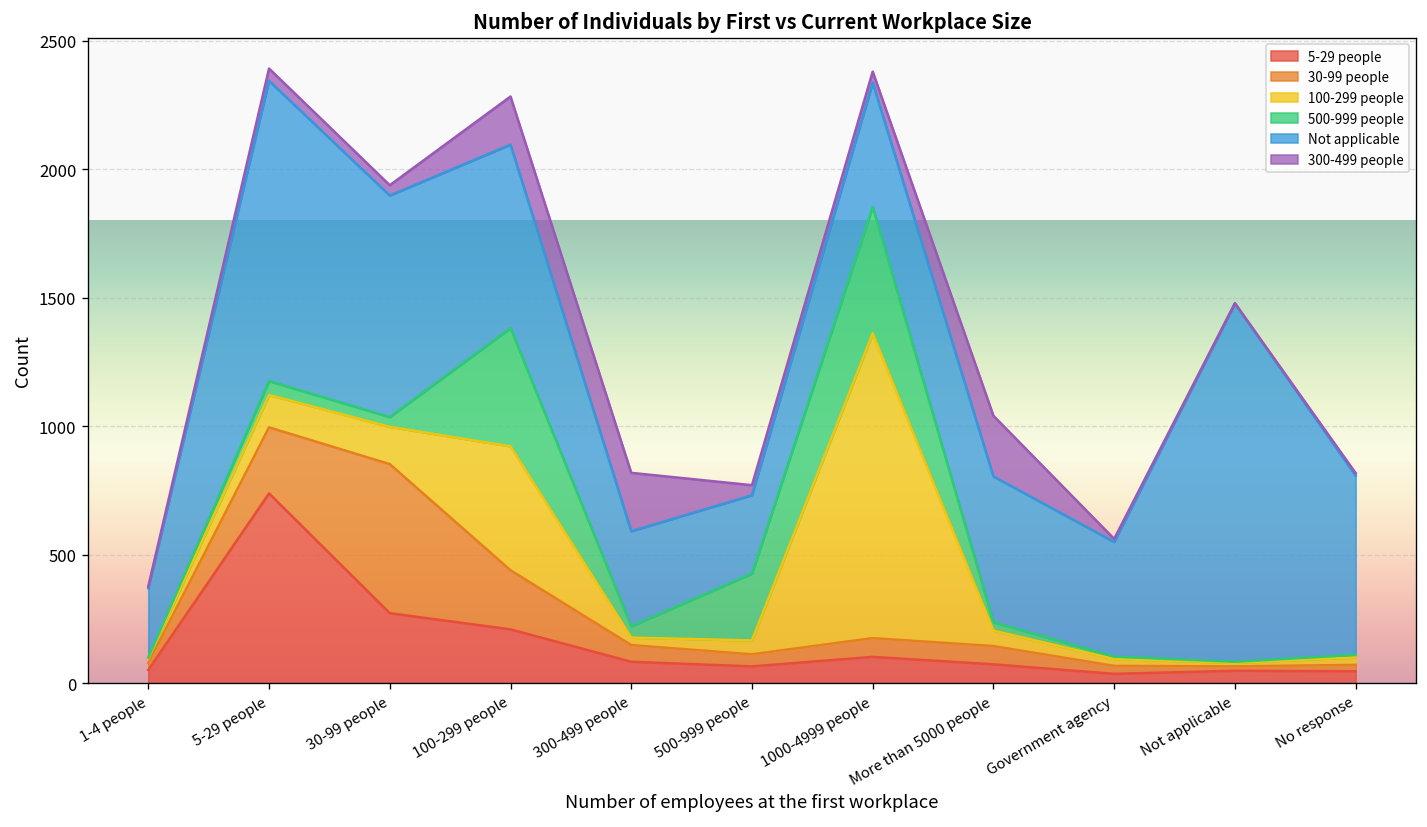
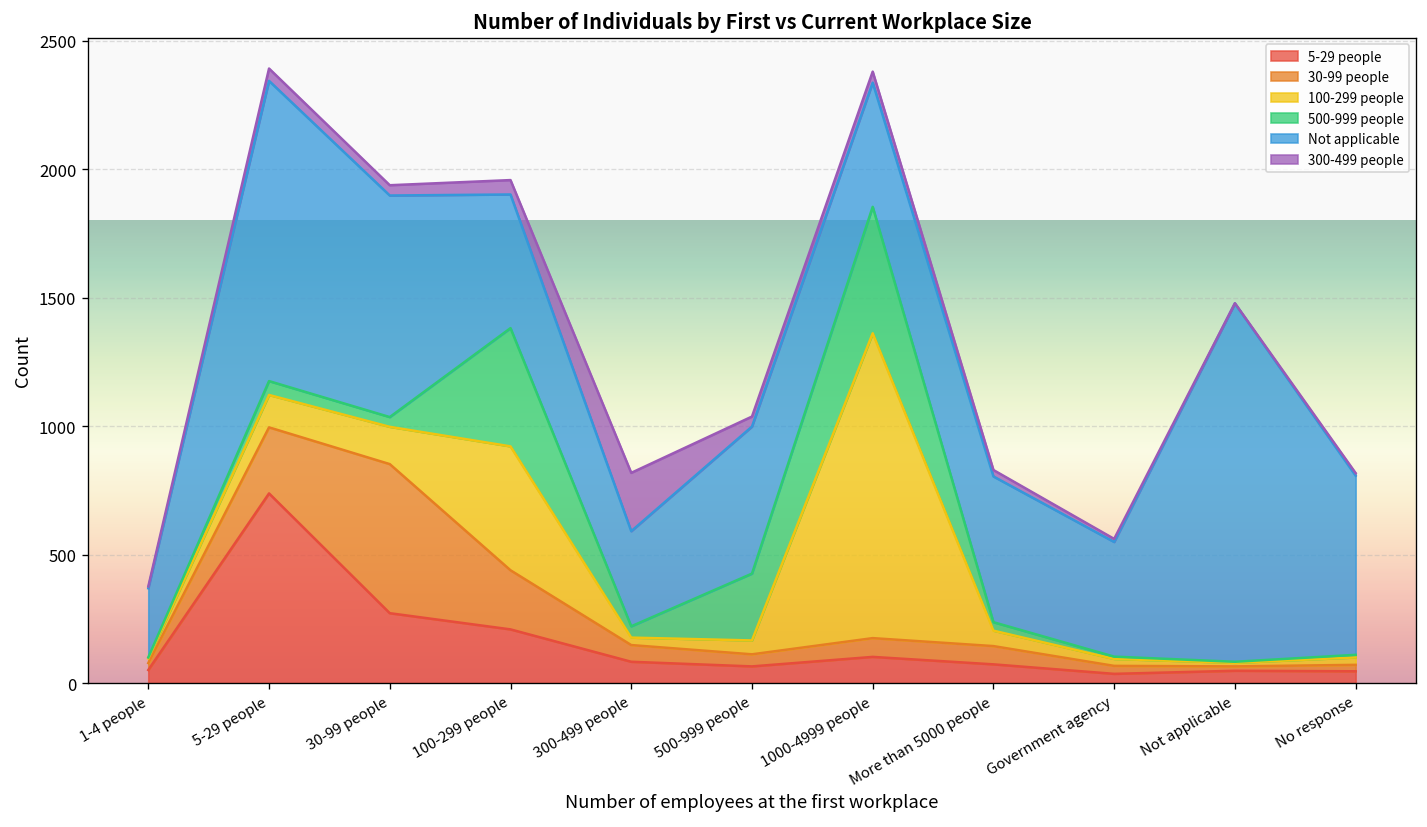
Not applicable, 100-299 people: 710 -> 520
300-499 people, 100-299 people: 190 -> 60
Not applicable, 500-999 people: 310 -> 570
300-499 people, More than 5000 people: 240 -> 30
